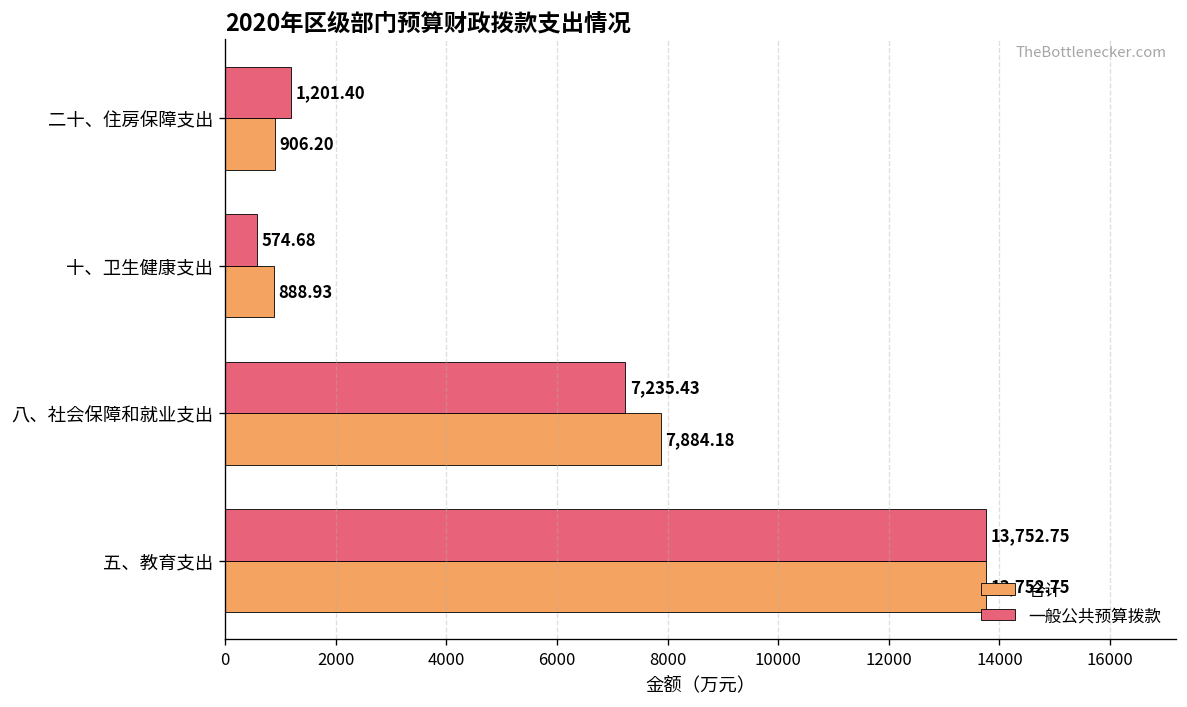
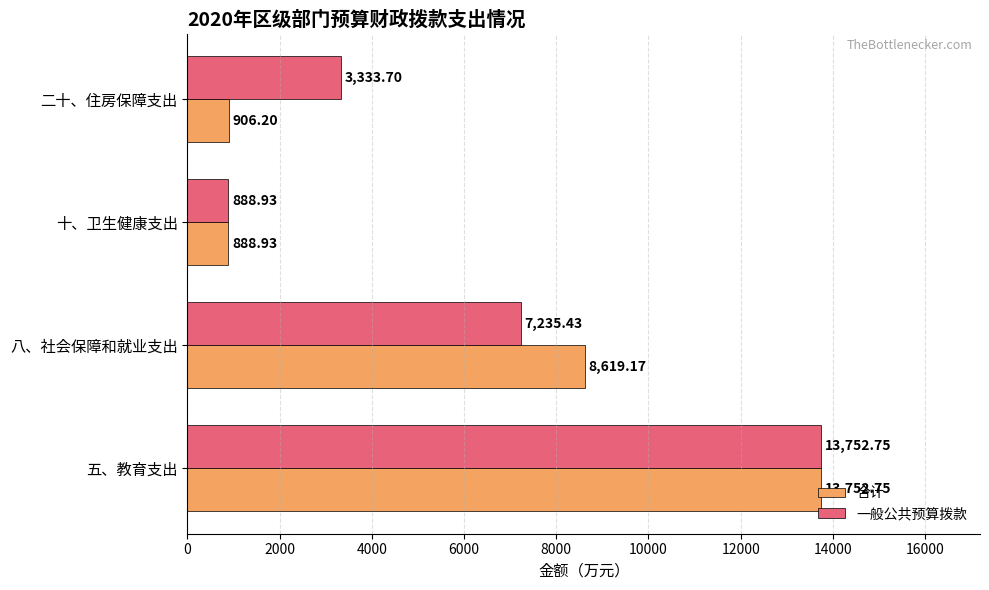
一般公共预算拨款, 二十、住房保障支出: 1,201.40 -> 3,333.70
一般公共预算拨款, 十、卫生健康支出: 574.68 -> 888.93
合计, 八、社会保障和就业支出: 7,884.18 -> 8,619.17
